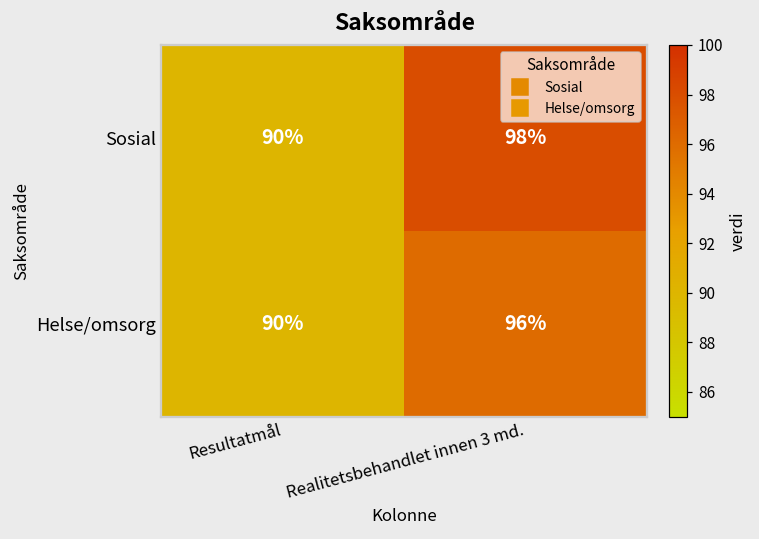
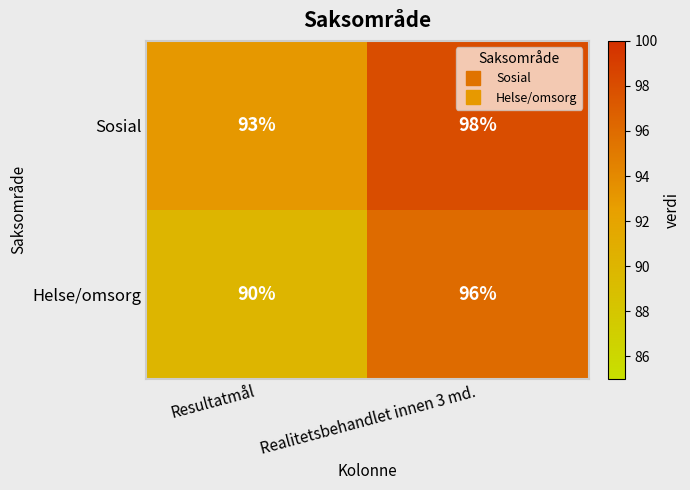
Sosial, Resultatmål: 90% -> 93%
